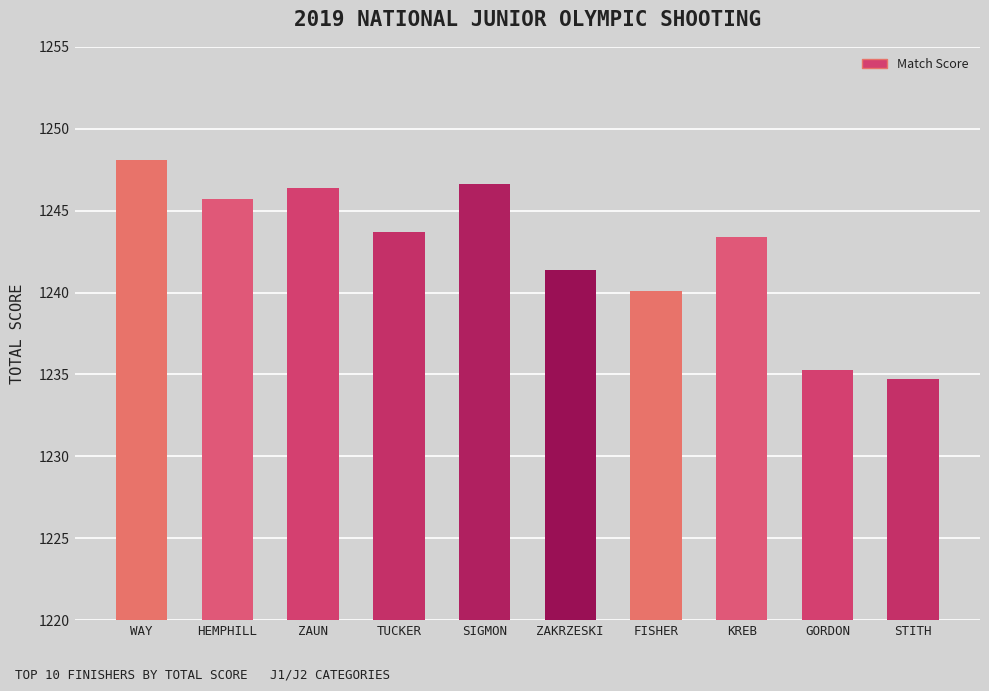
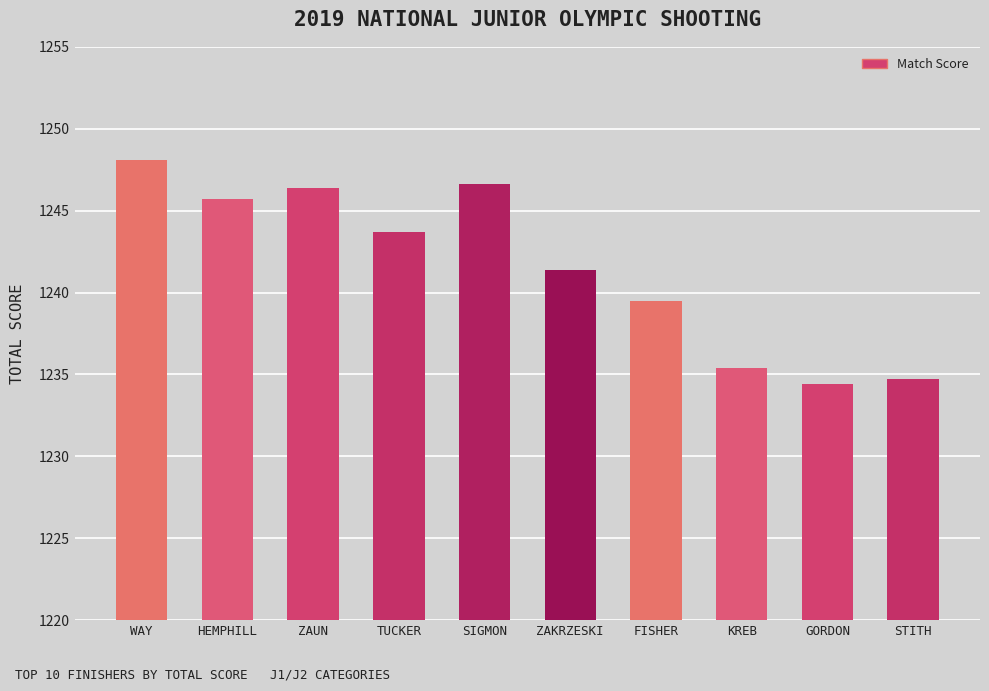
FISHER: 1240.1 -> 1239.5
KREB: 1243.4 -> 1235.4
GORDON: 1235.3 -> 1234.4
